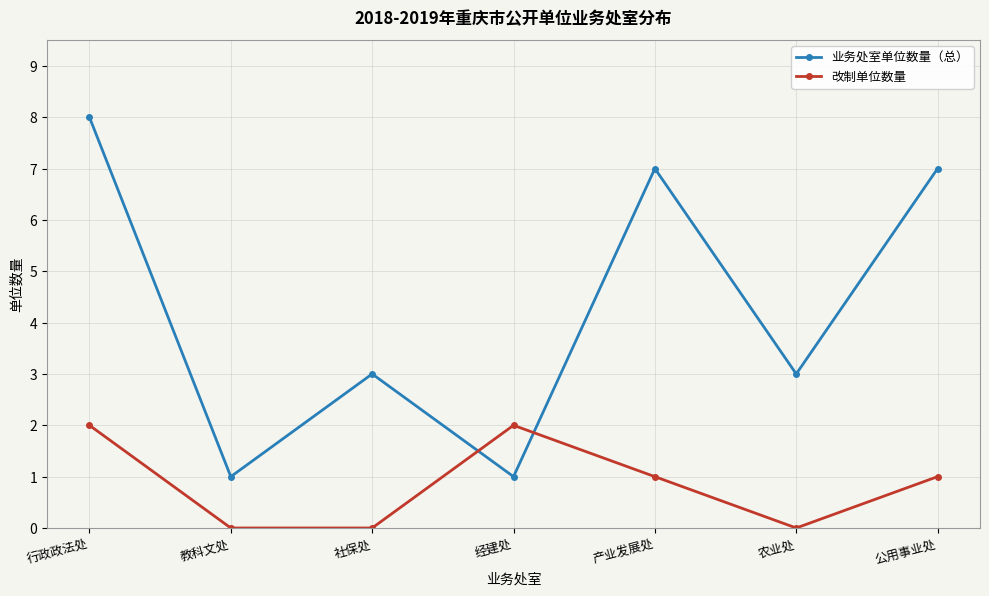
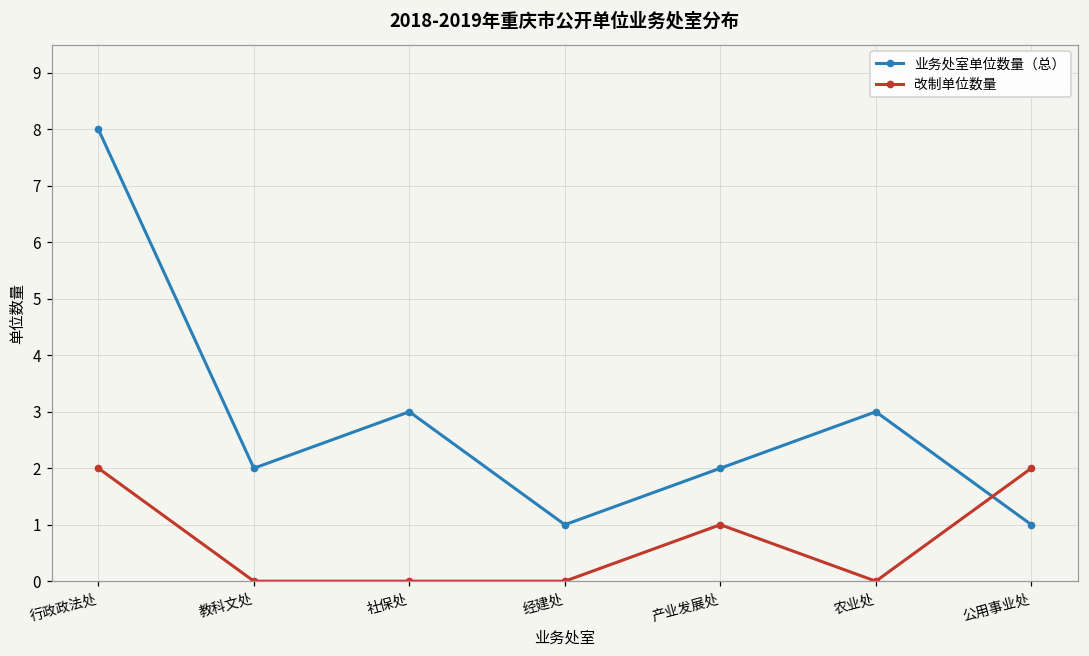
业务处室单位数量（总）, 教科文处: 1 -> 2
改制单位数量, 经建处: 2 -> 0
业务处室单位数量（总）, 产业发展处: 7 -> 2
业务处室单位数量（总）, 公用事业处: 7 -> 1
改制单位数量, 公用事业处: 1 -> 2
